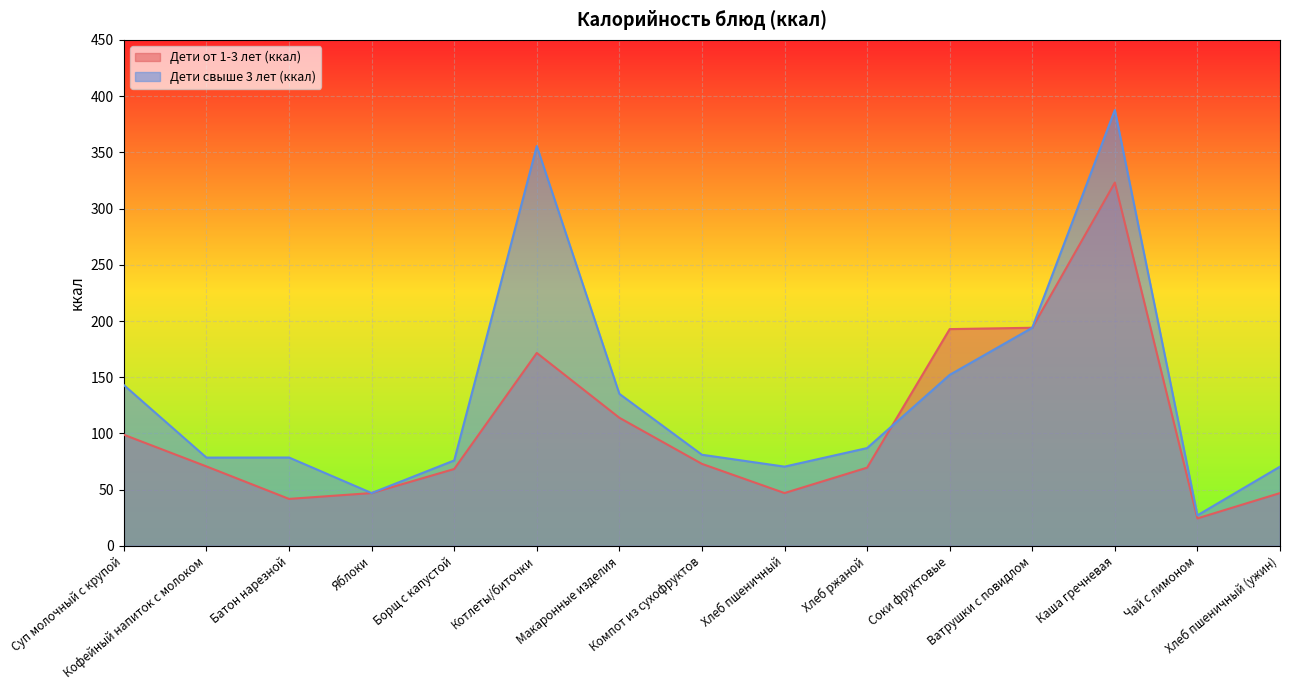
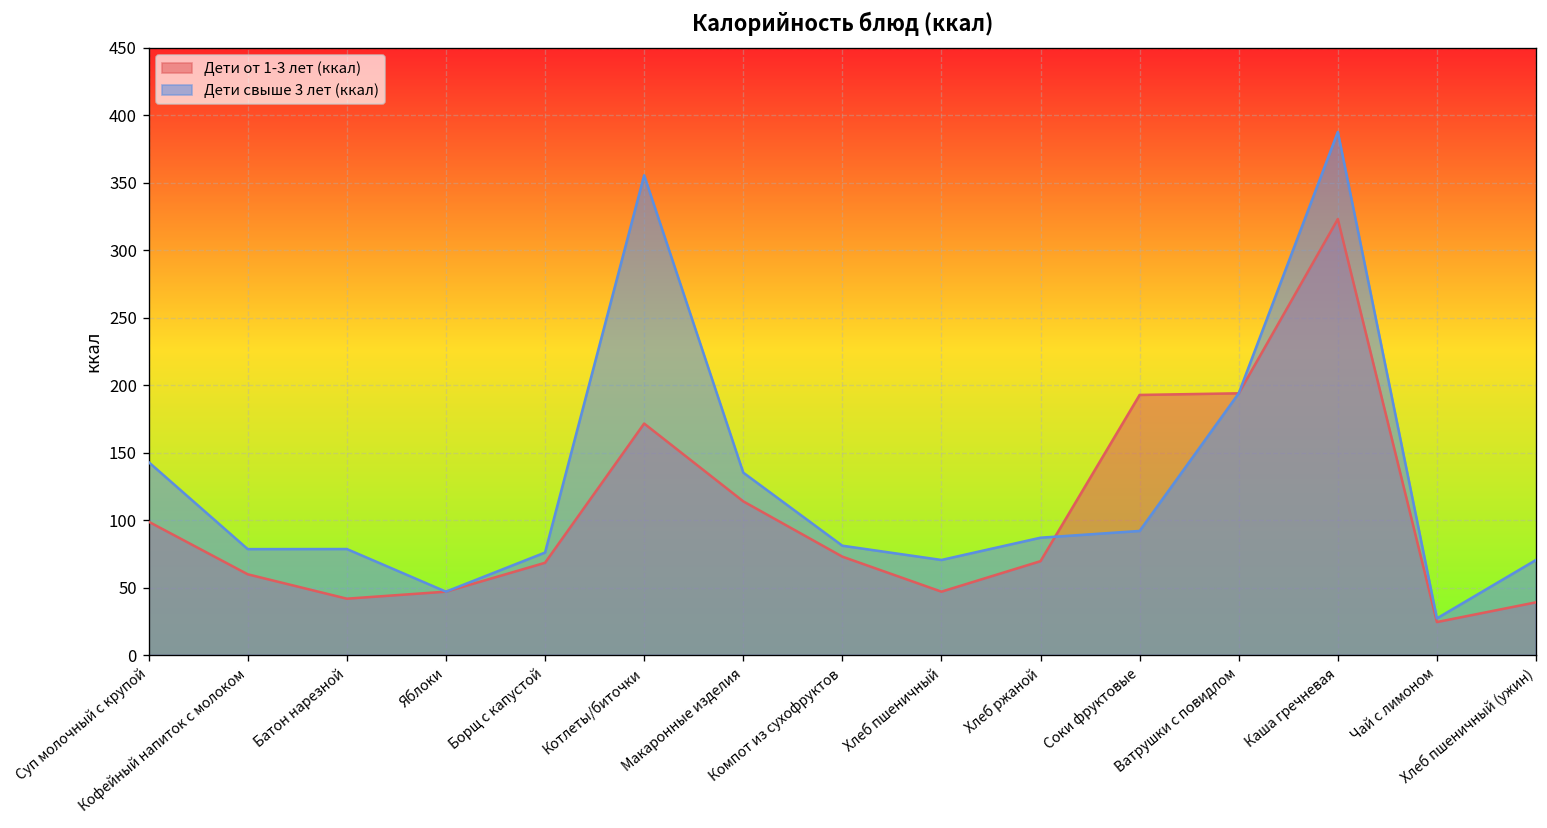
Дети от 1-3 лет (ккал), Кофейный напиток с молоком: 71 -> 60
Дети свыше 3 лет (ккал), Соки фруктовые: 152 -> 92
Дети от 1-3 лет (ккал), Хлеб пшеничный (ужин): 47 -> 39
